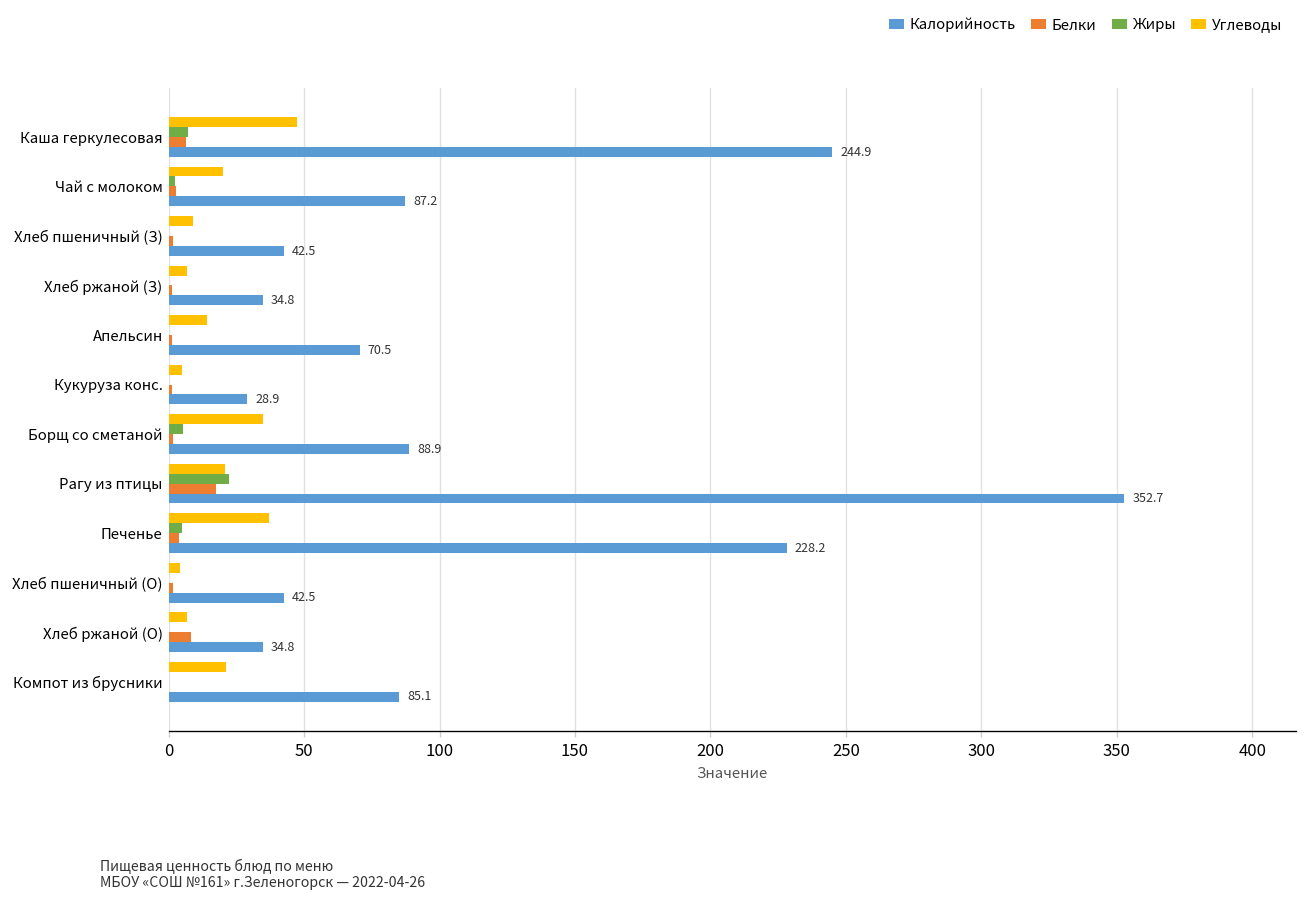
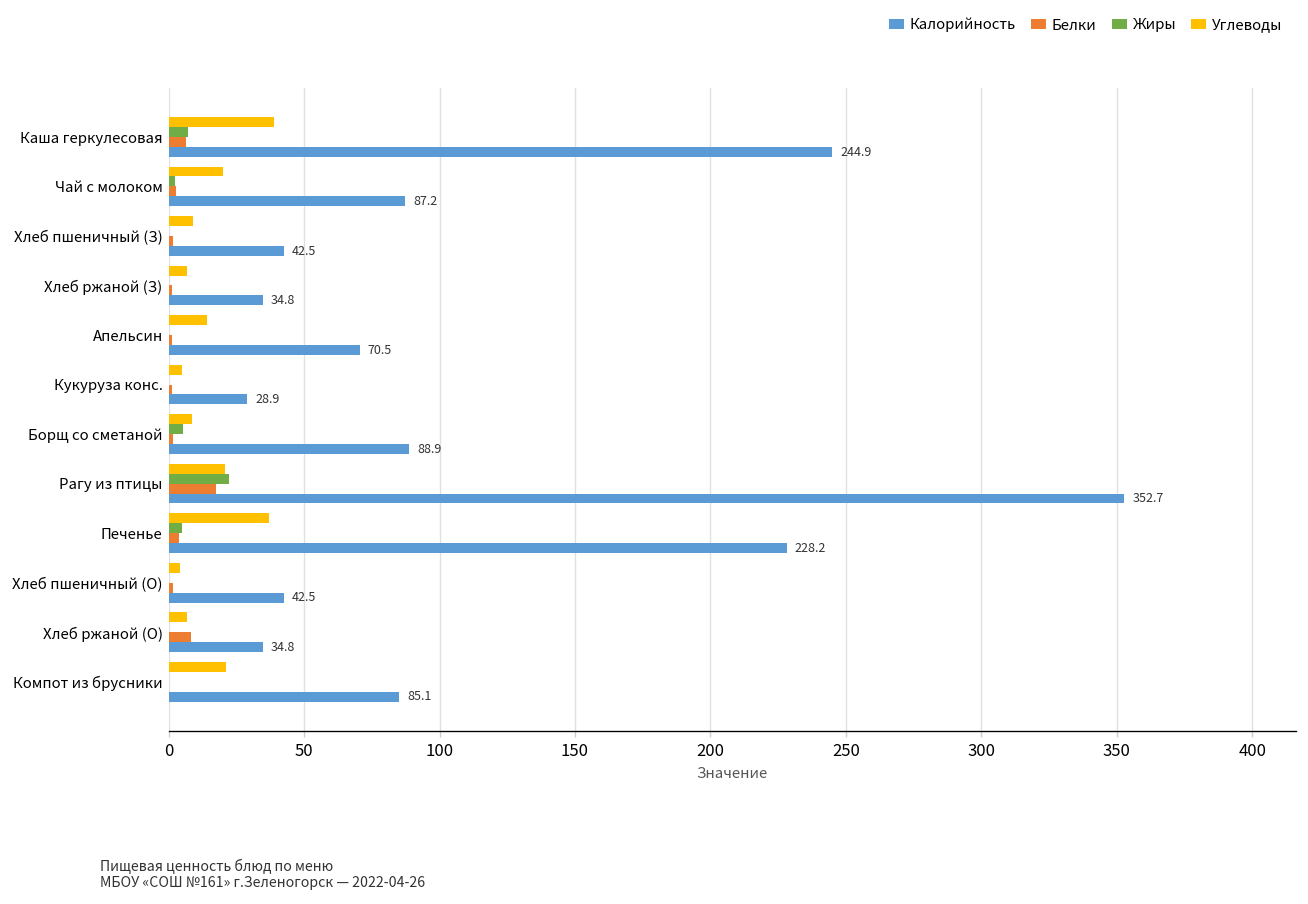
Углеводы, Каша геркулесовая: 47 -> 39
Углеводы, Борщ со сметаной: 35 -> 9
